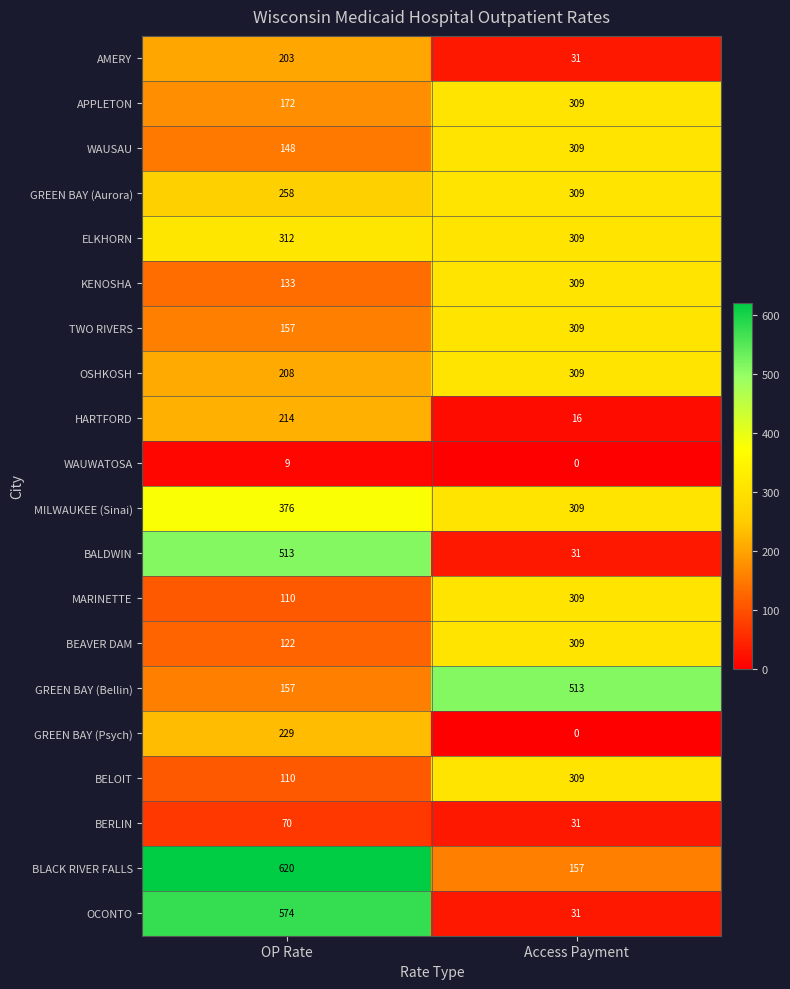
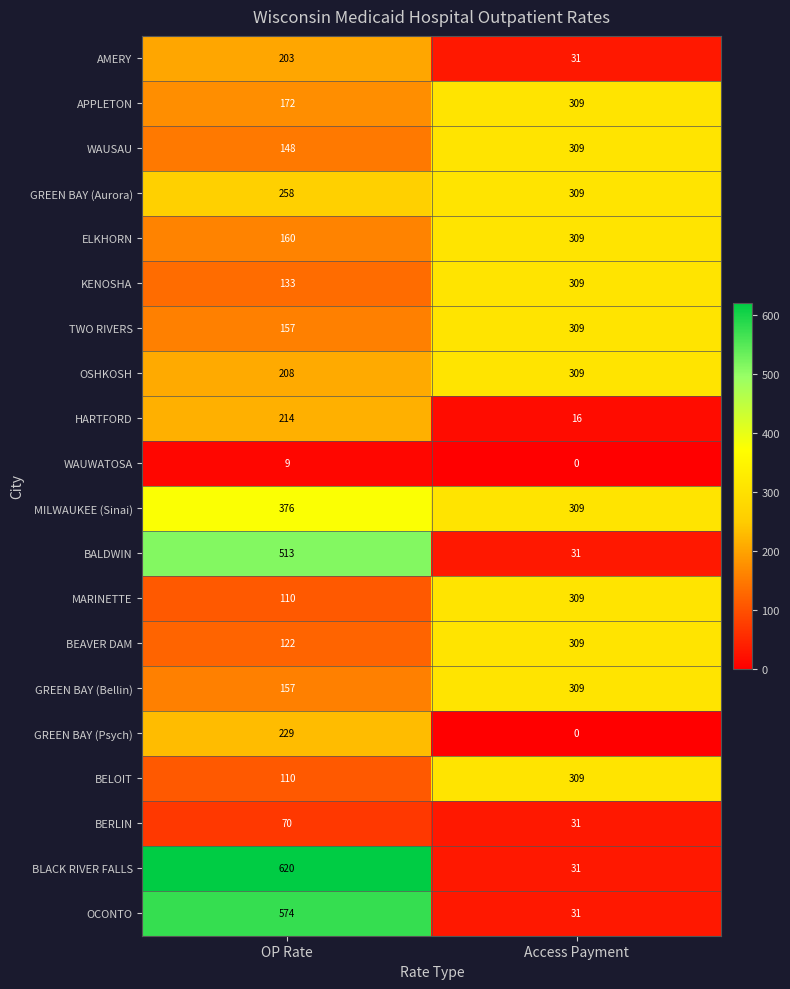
ELKHORN, OP Rate: 312 -> 160
GREEN BAY (Bellin), Access Payment: 513 -> 309
BLACK RIVER FALLS, Access Payment: 157 -> 31
